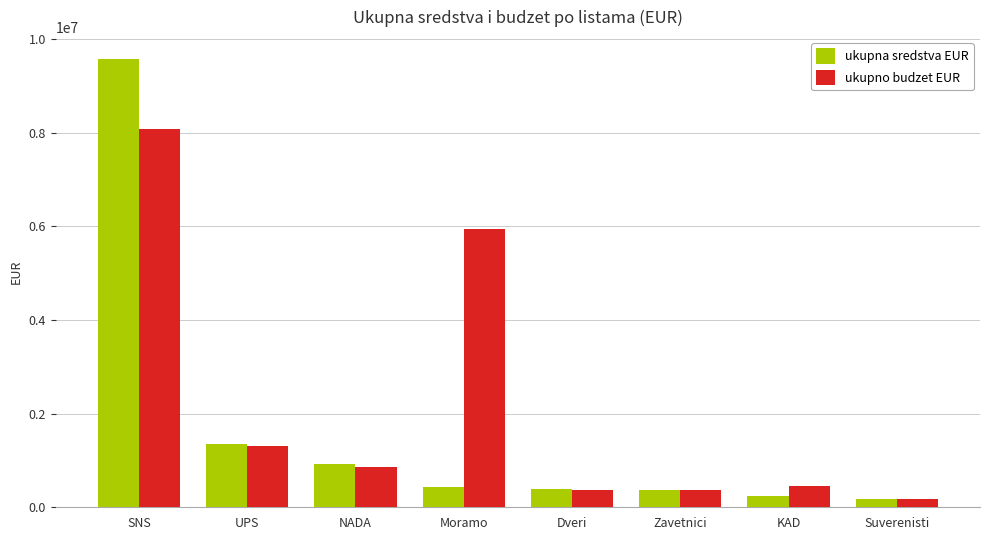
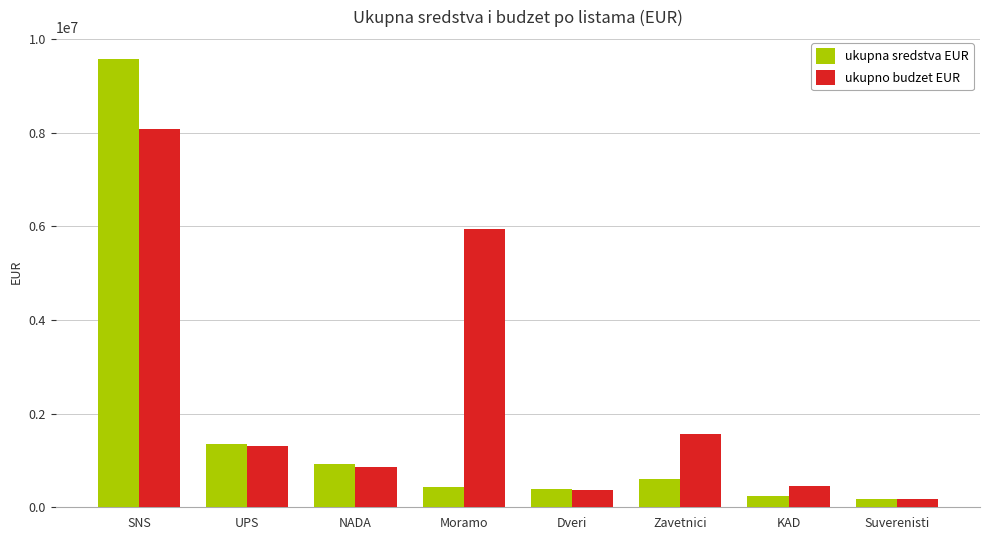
ukupna sredstva EUR, Zavetnici: 400000 -> 600000
ukupno budzet EUR, Zavetnici: 400000 -> 1600000
